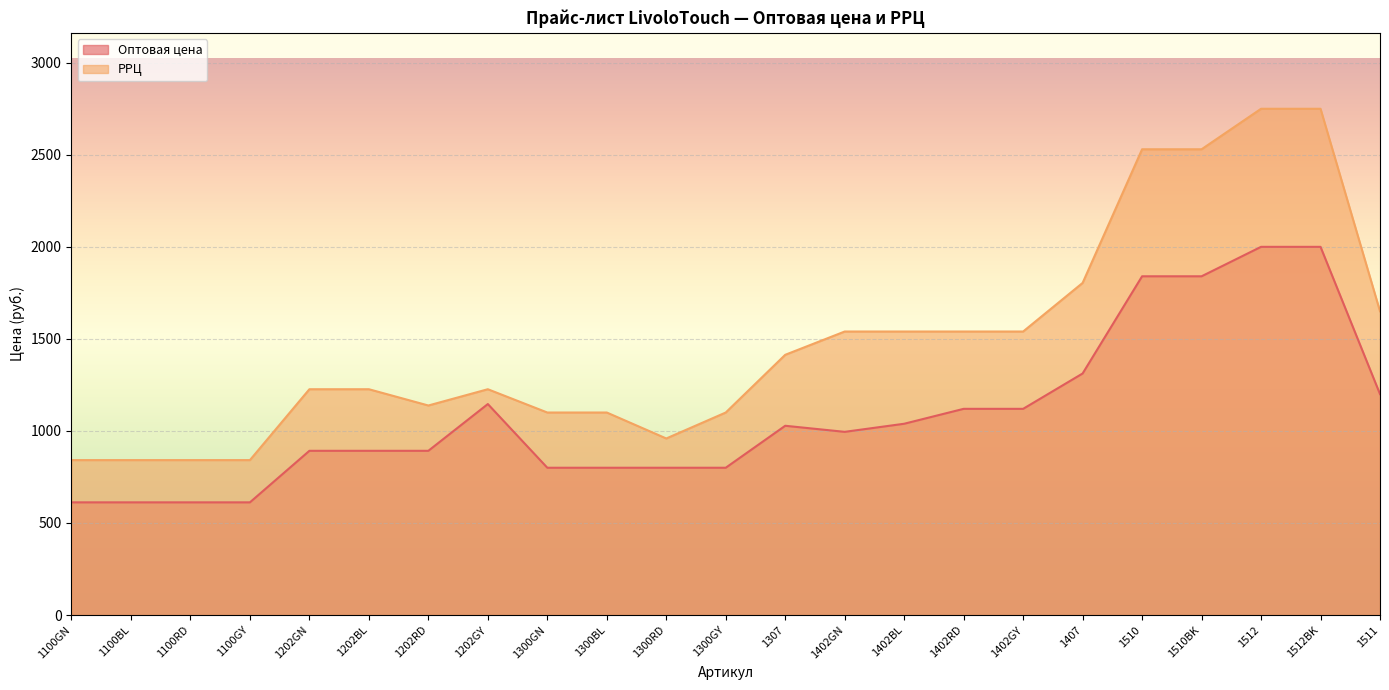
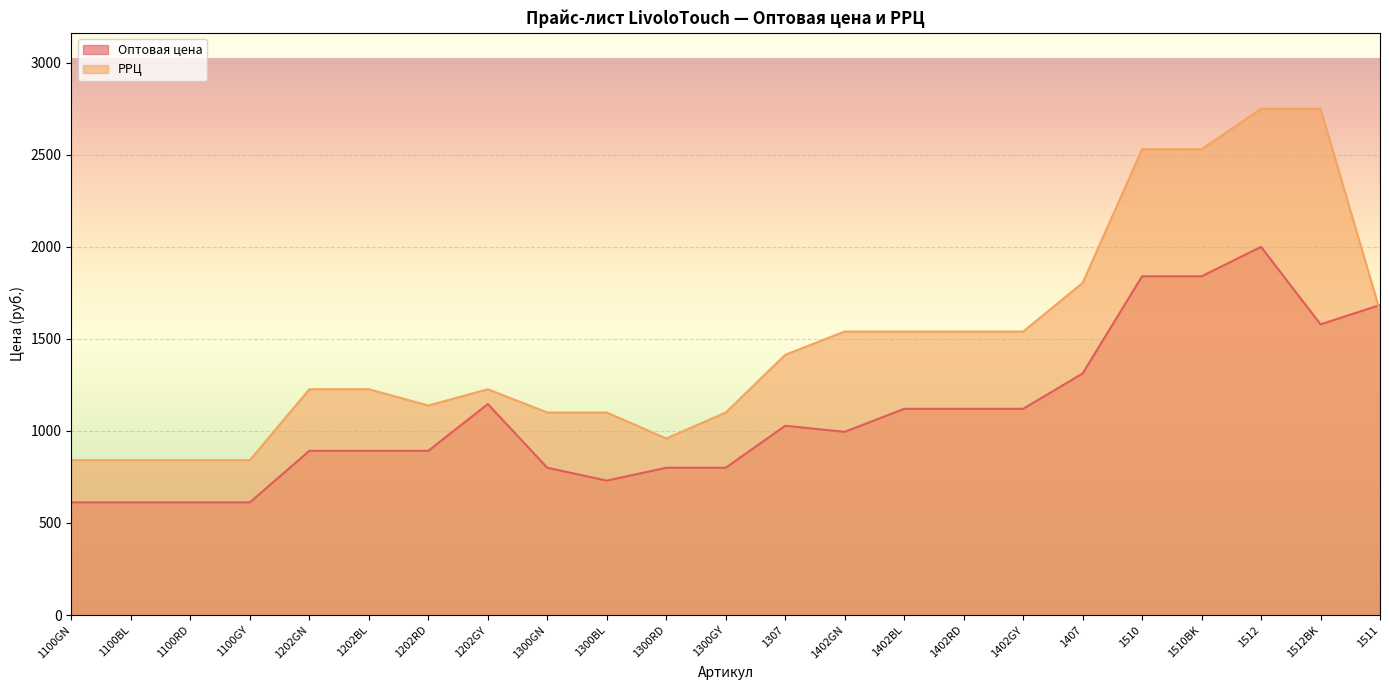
Оптовая цена, 1300BL: 800 -> 730
Оптовая цена, 1402BL: 1040 -> 1120
Оптовая цена, 1512BK: 2000 -> 1580
Оптовая цена, 1511: 1200 -> 1680
